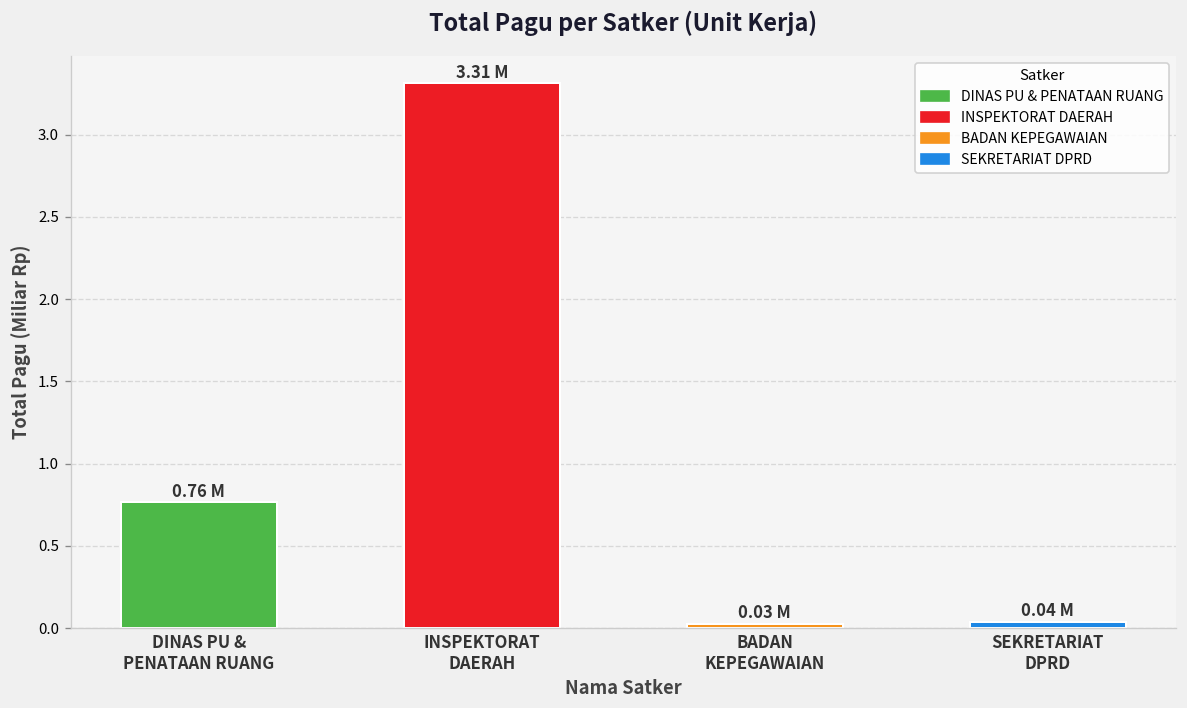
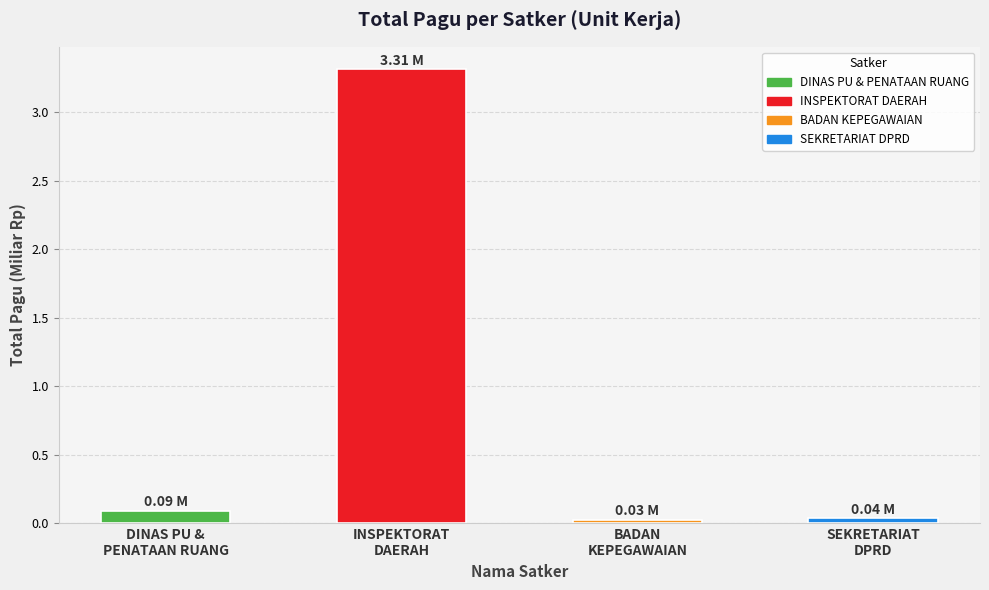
DINAS PU & PENATAAN RUANG: 0.76 -> 0.09
